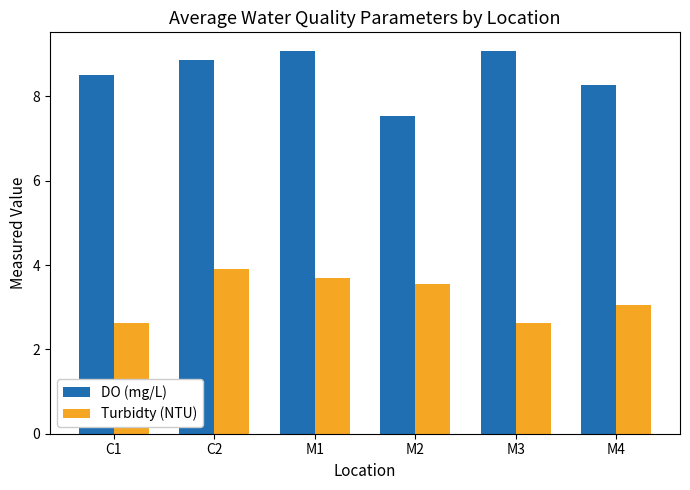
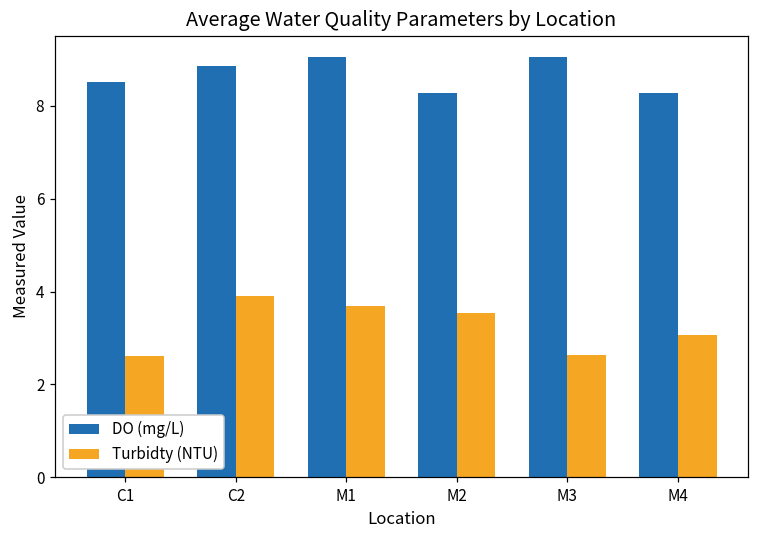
DO (mg/L), M2: 7.5 -> 8.3
